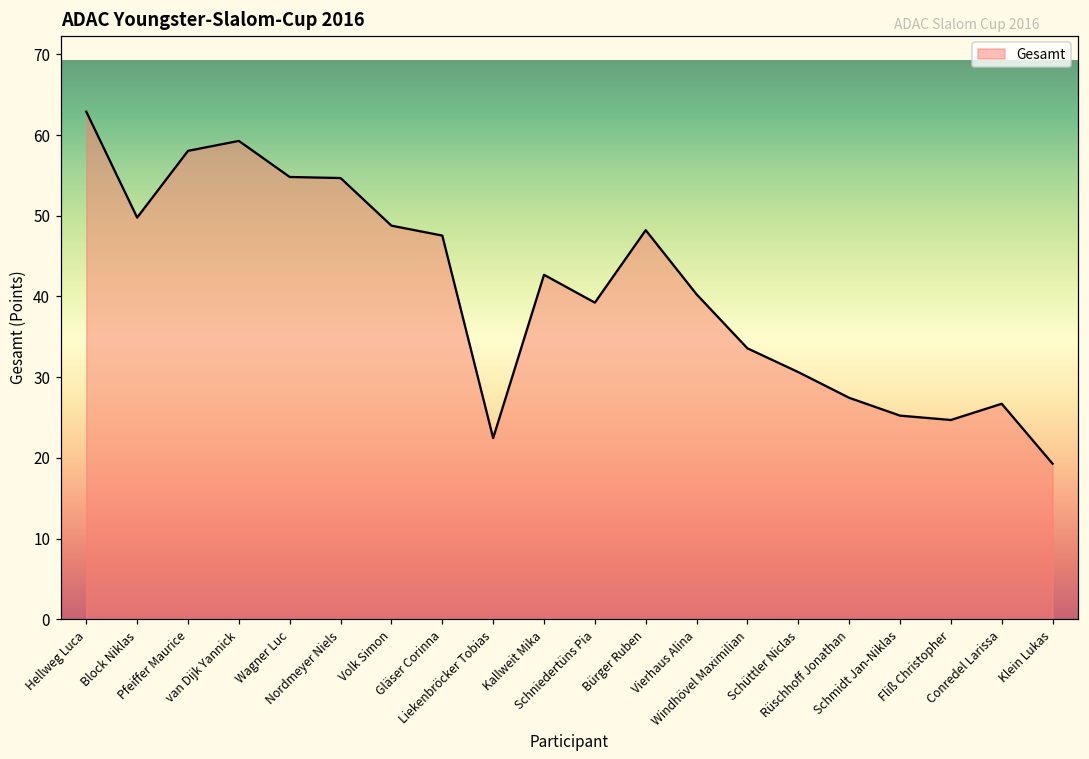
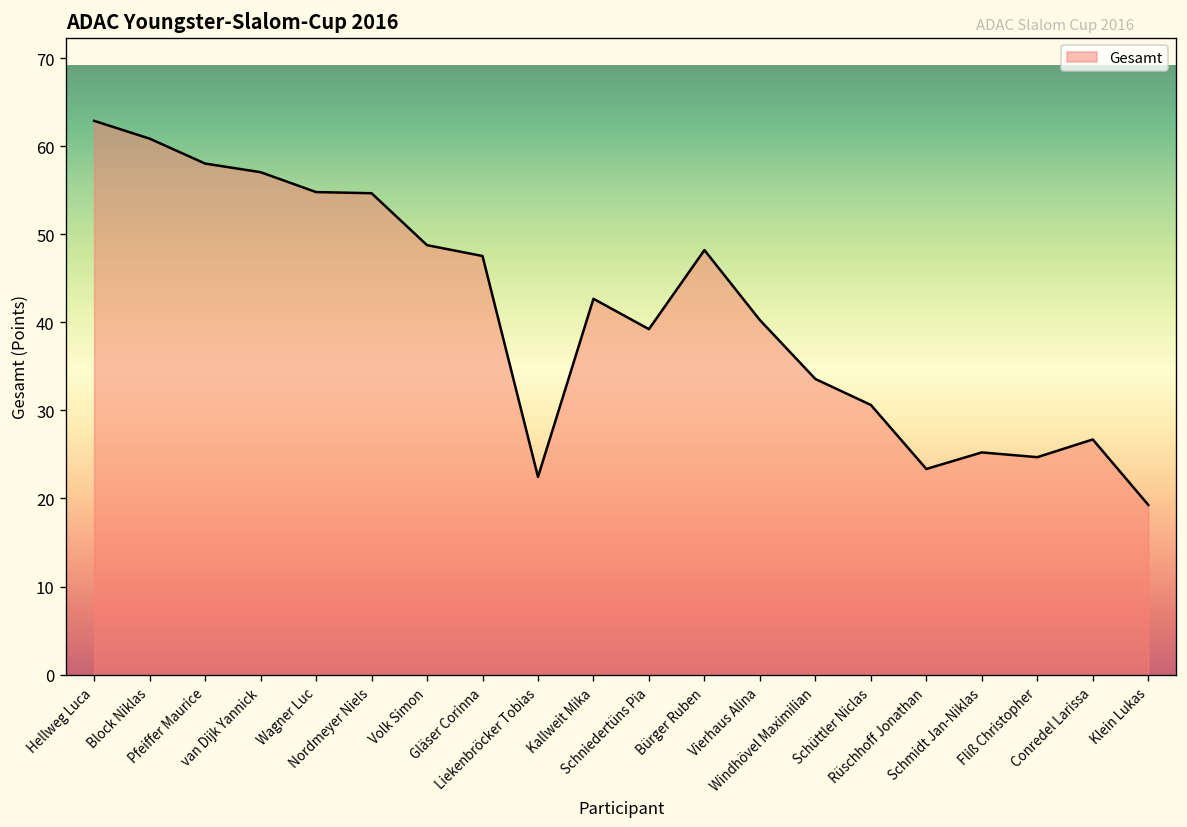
Block Niklas: 50 -> 61
van Dijk Yannick: 59 -> 57
Rüschhoff Jonathan: 27 -> 23
